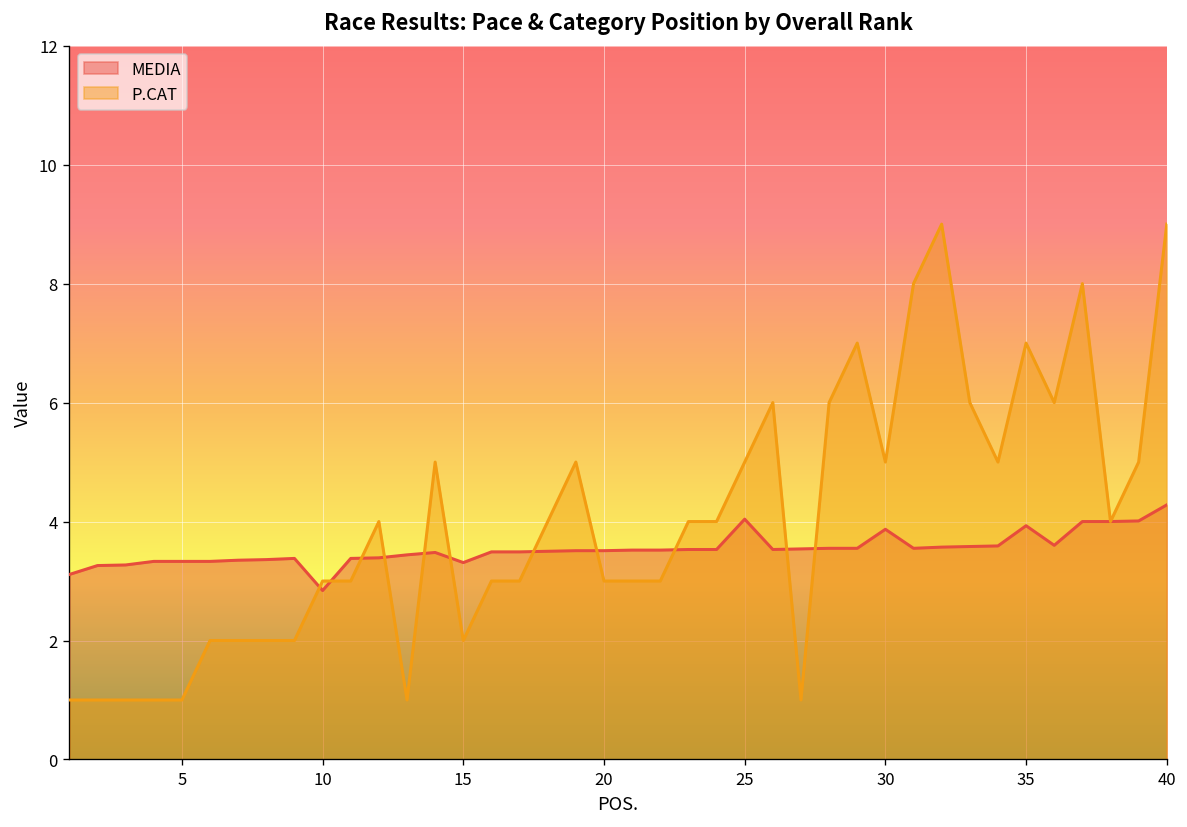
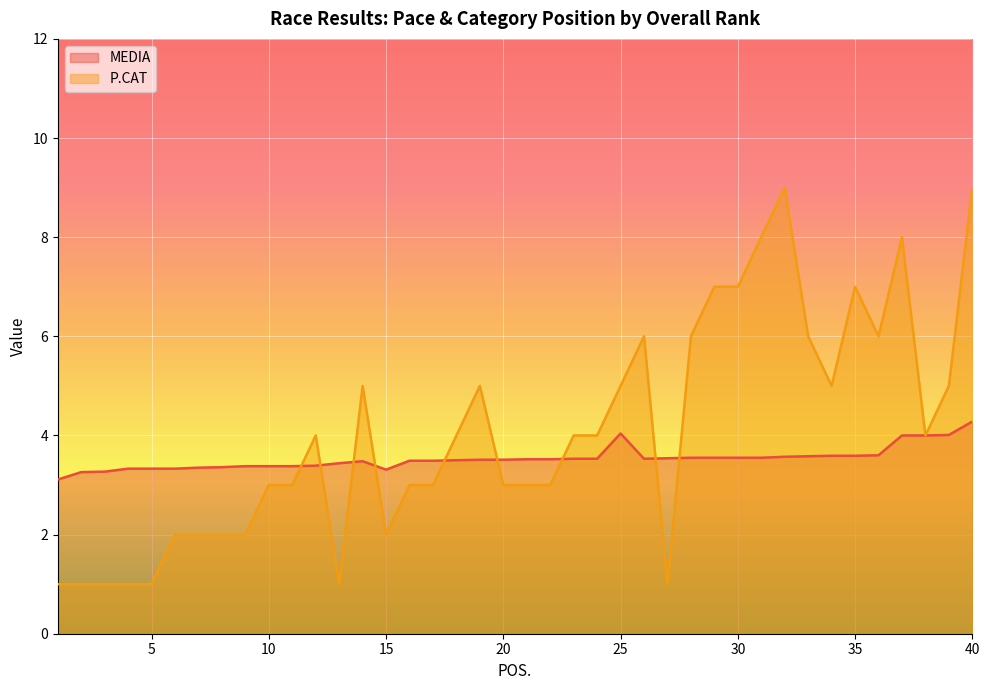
MEDIA, 10: 2.8 -> 3.4
MEDIA, 30: 3.9 -> 3.6
P.CAT, 30: 5 -> 7
MEDIA, 35: 3.9 -> 3.6
